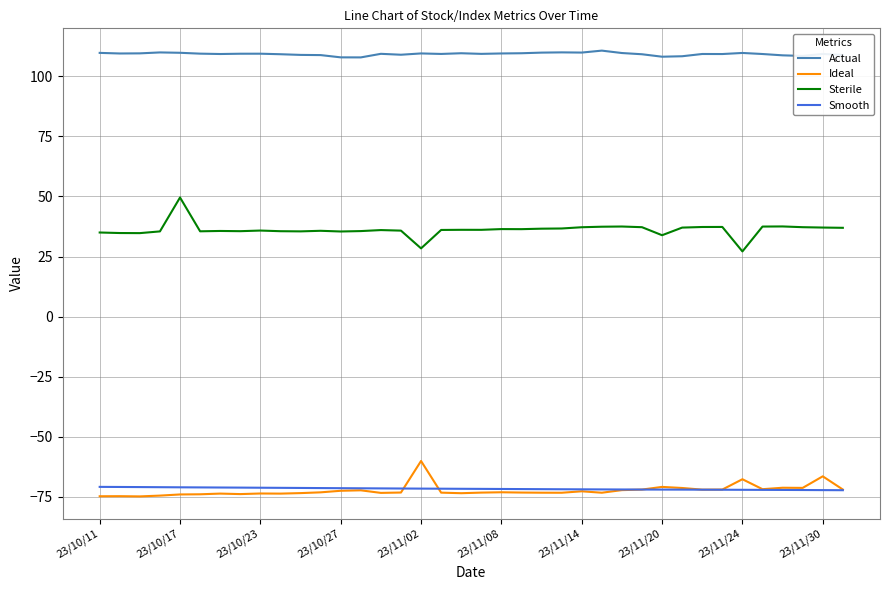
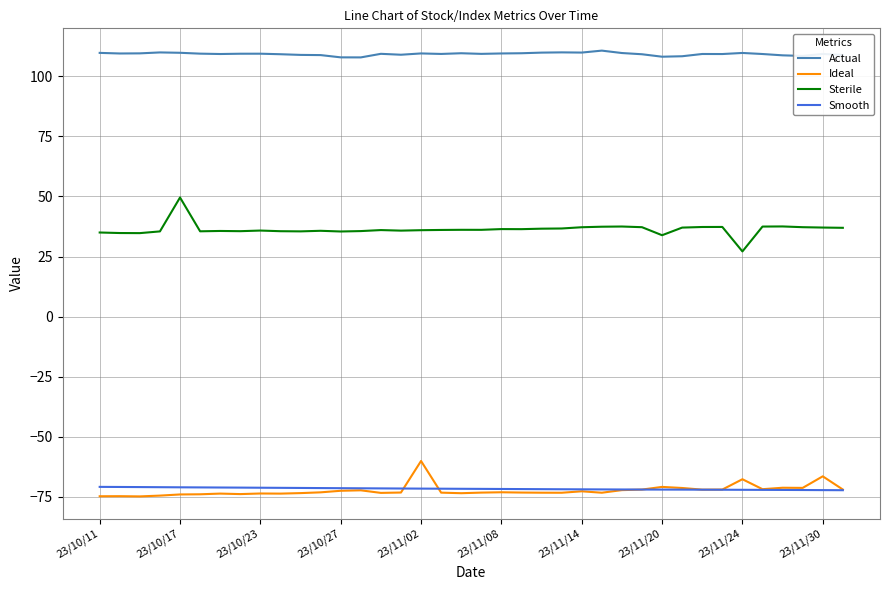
Sterile, 23/11/02: 28 -> 36
